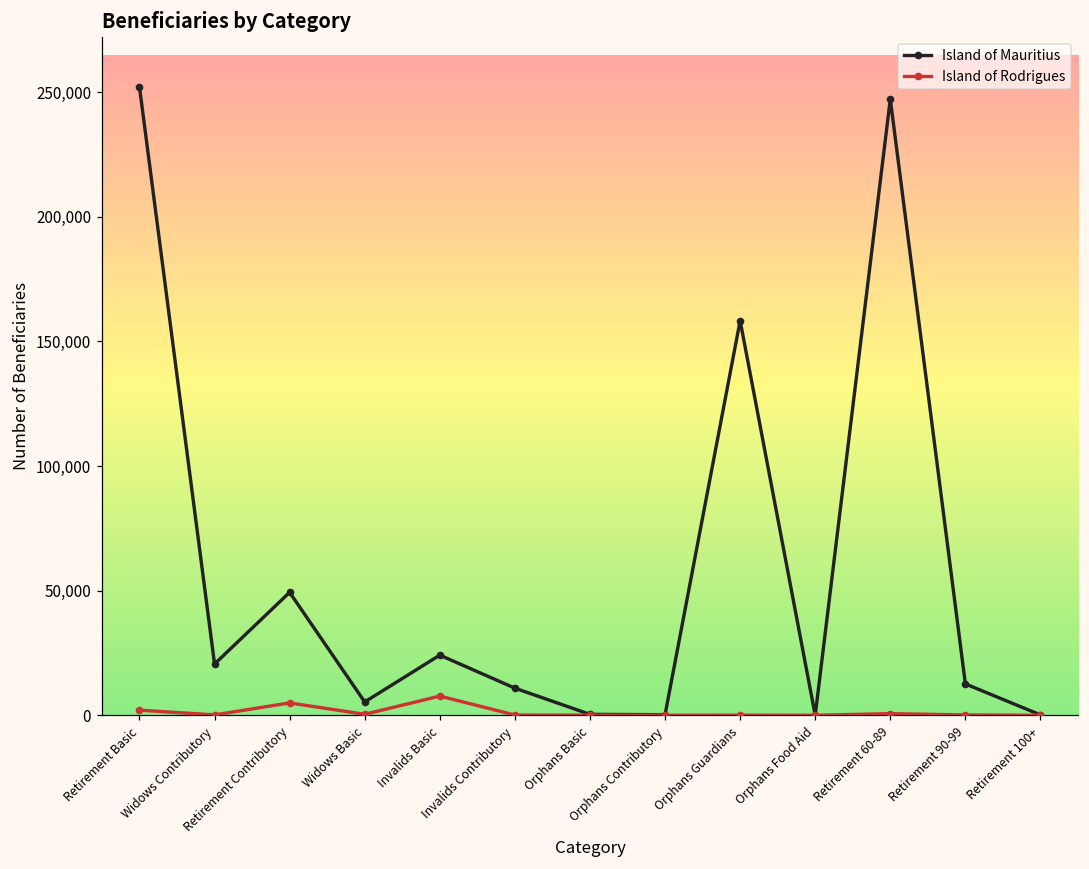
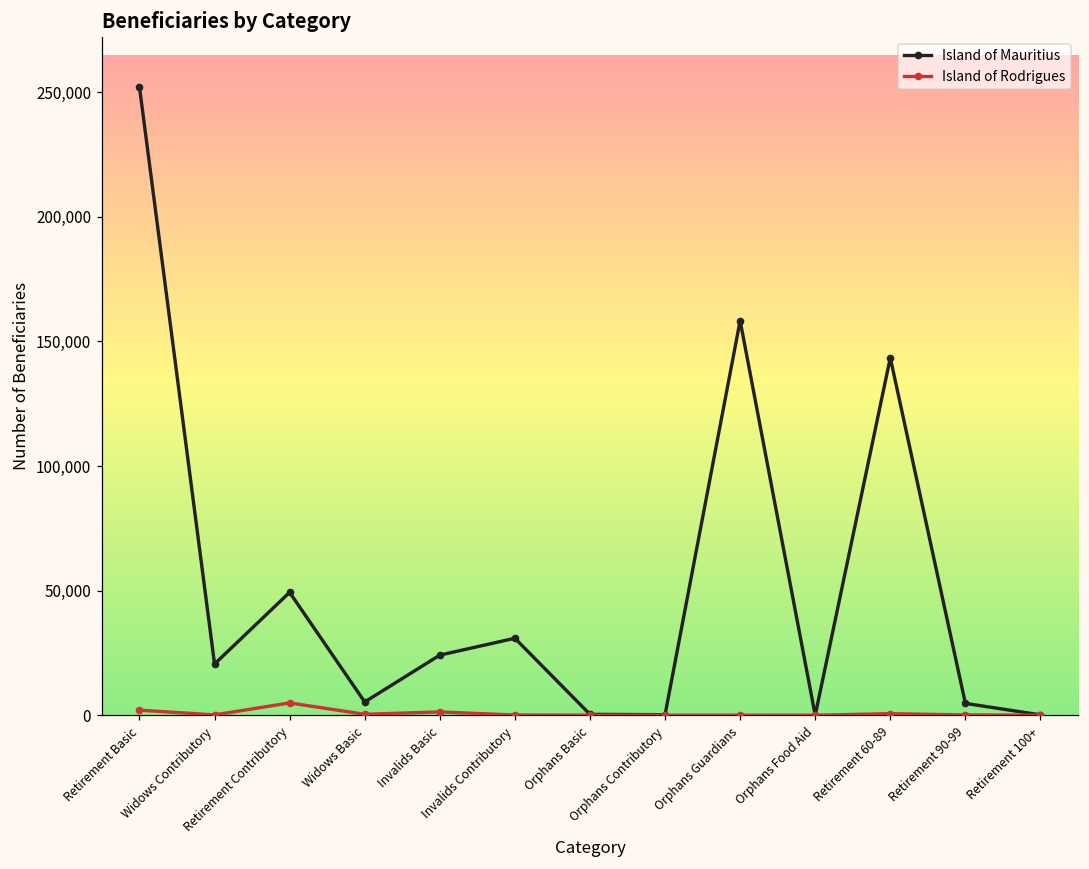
Island of Rodrigues, Invalids Basic: 8,000 -> 1,000
Island of Mauritius, Invalids Contributory: 11,000 -> 31,000
Island of Mauritius, Retirement 60-89: 247,000 -> 143,000
Island of Mauritius, Retirement 90-99: 13,000 -> 5,000
